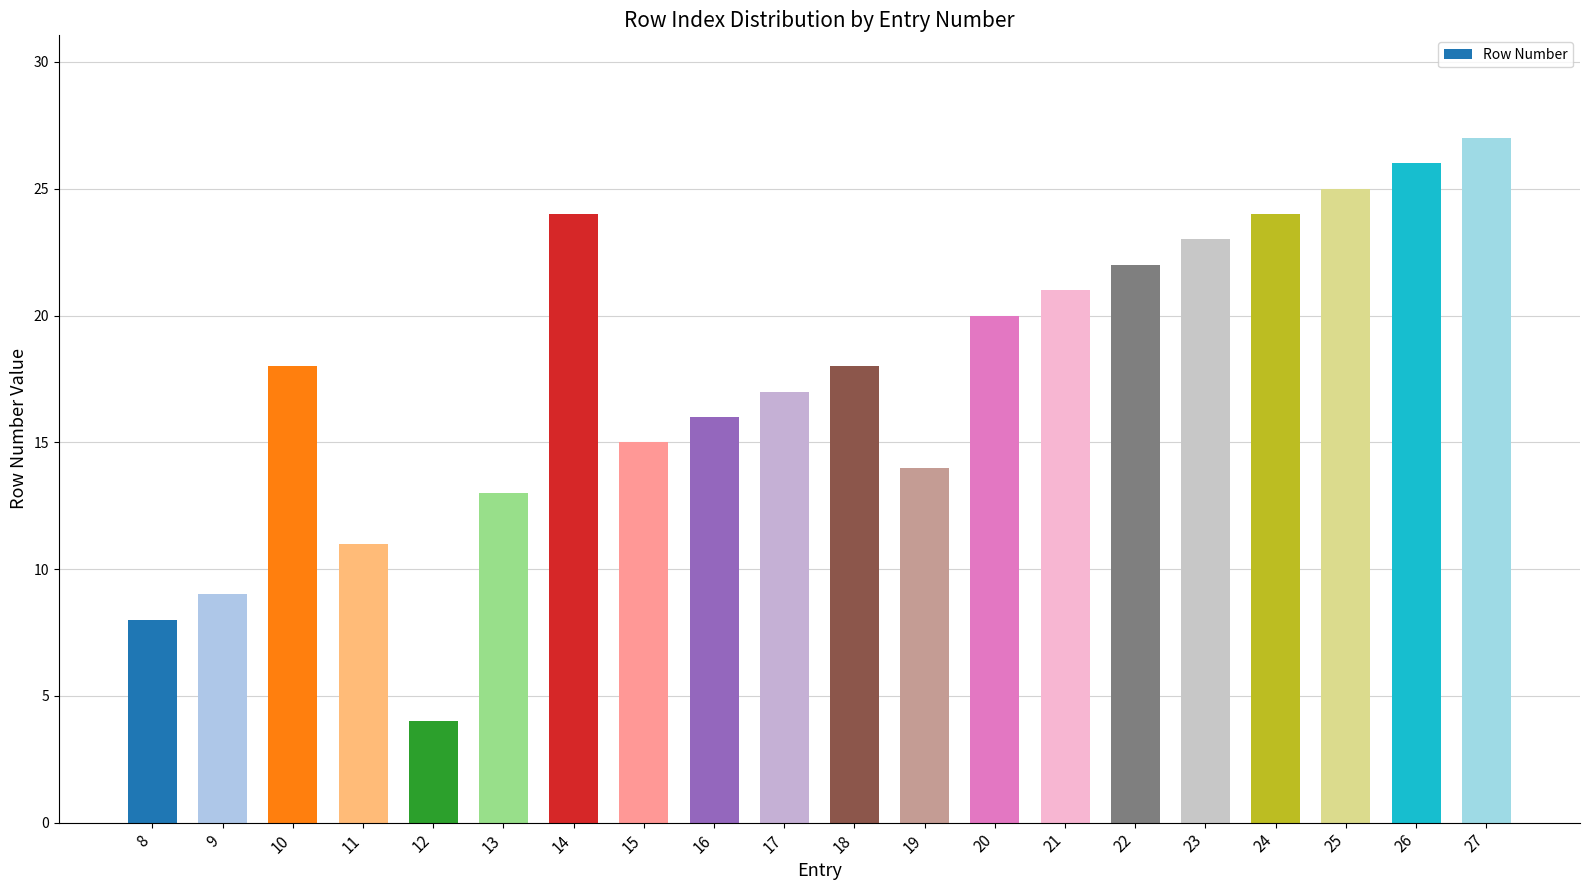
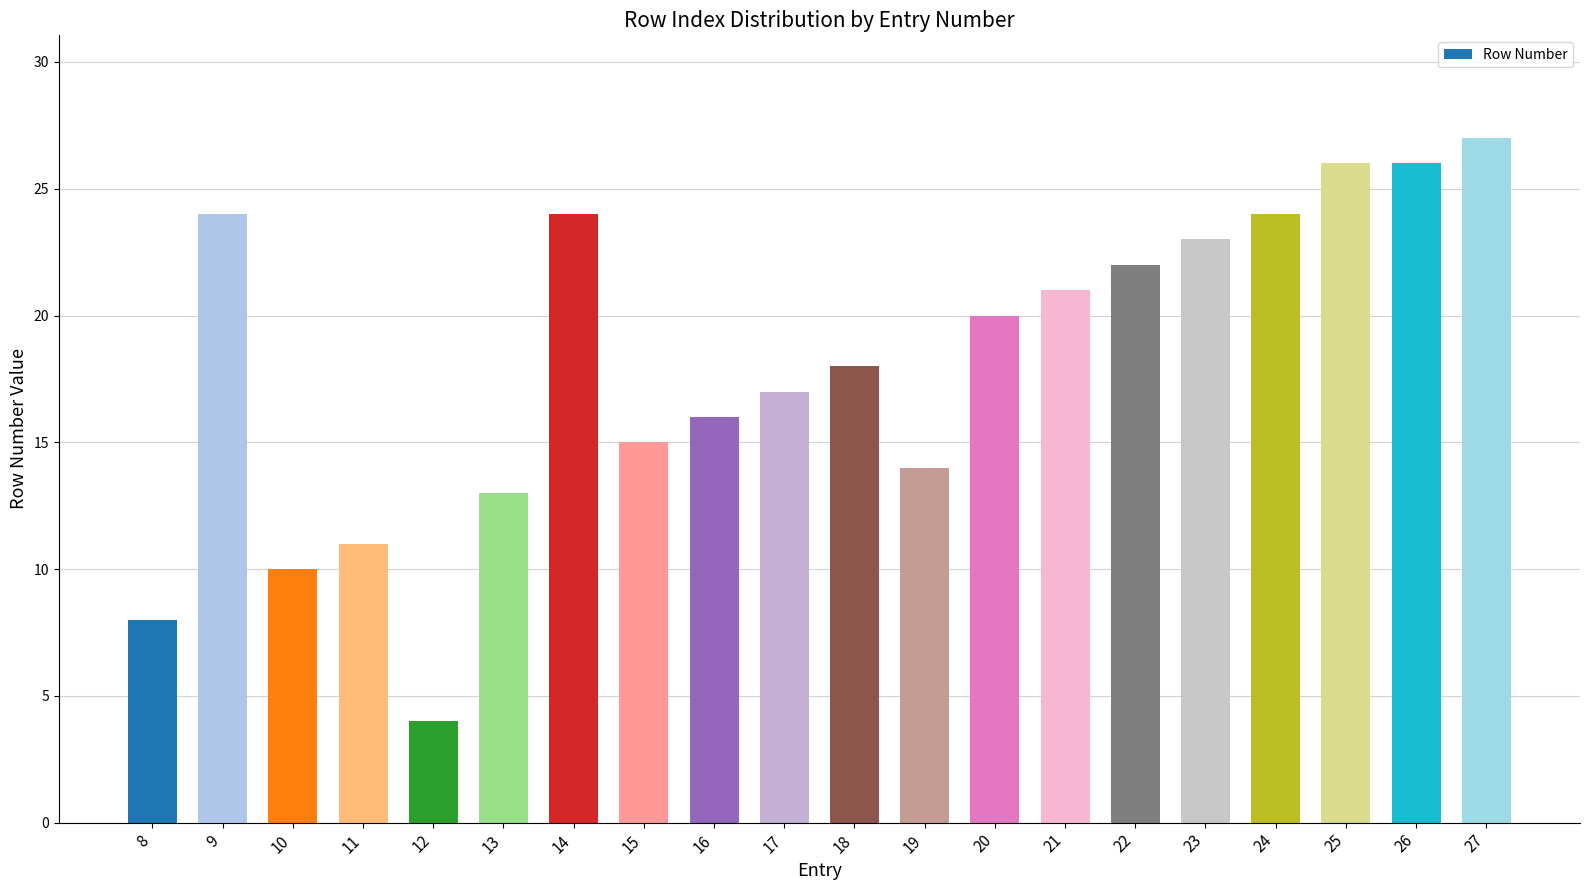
9: 9 -> 24
10: 18 -> 10
25: 25 -> 26
